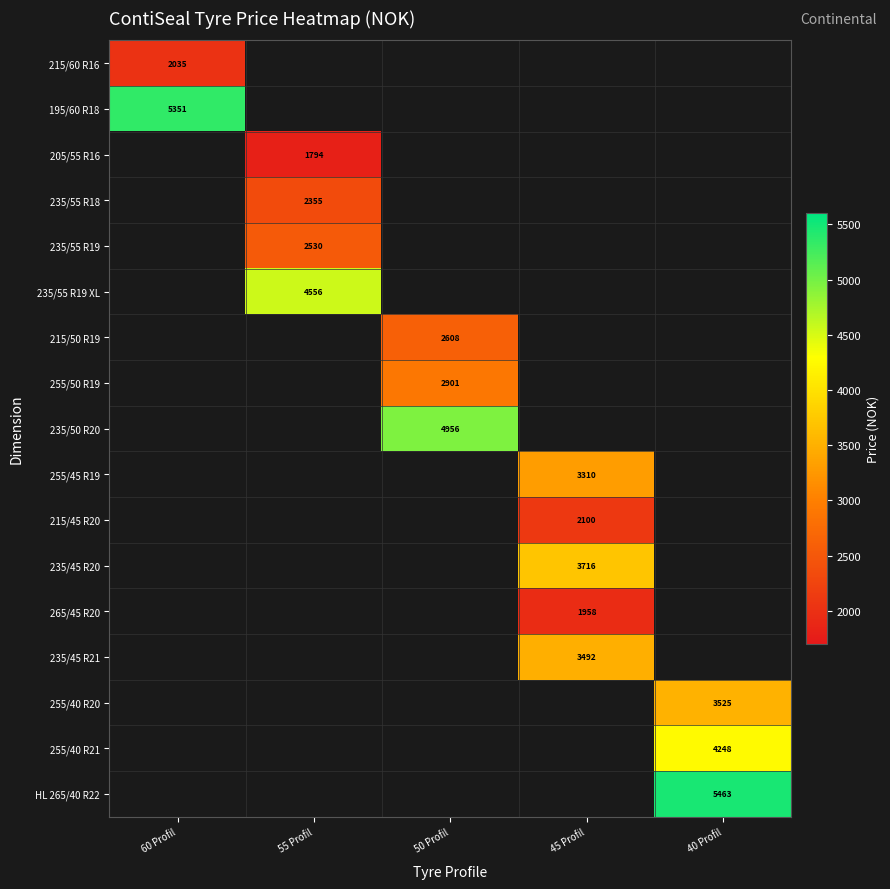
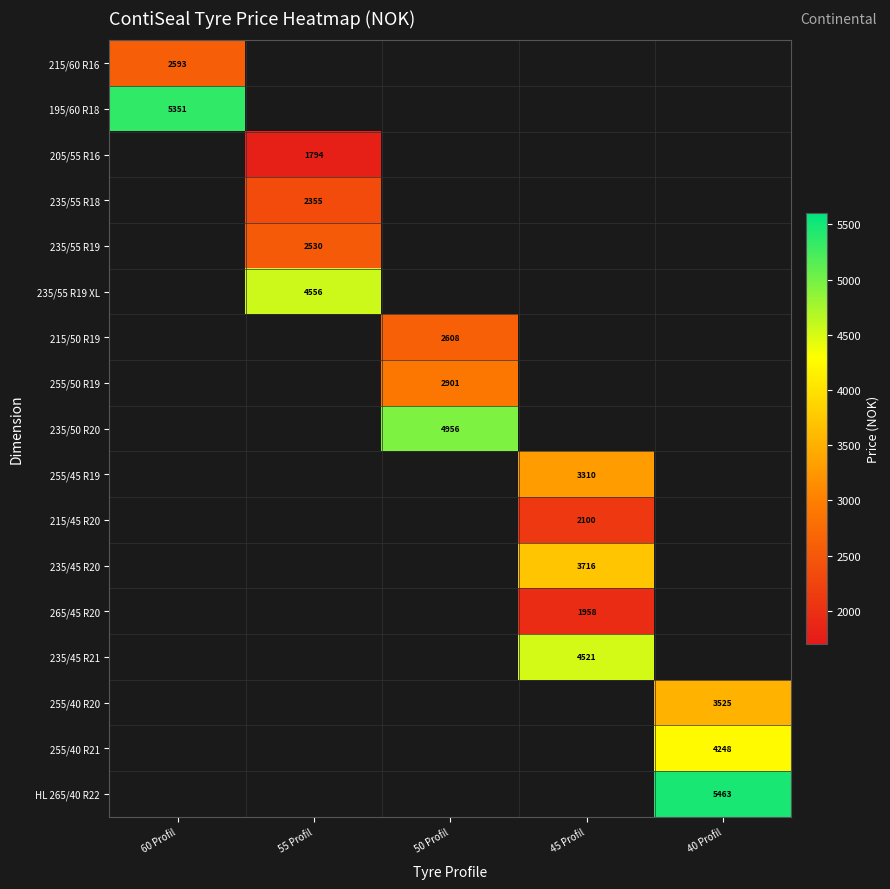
215/60 R16, 60 Profil: 2035 -> 2593
235/45 R21, 45 Profil: 3492 -> 4521
